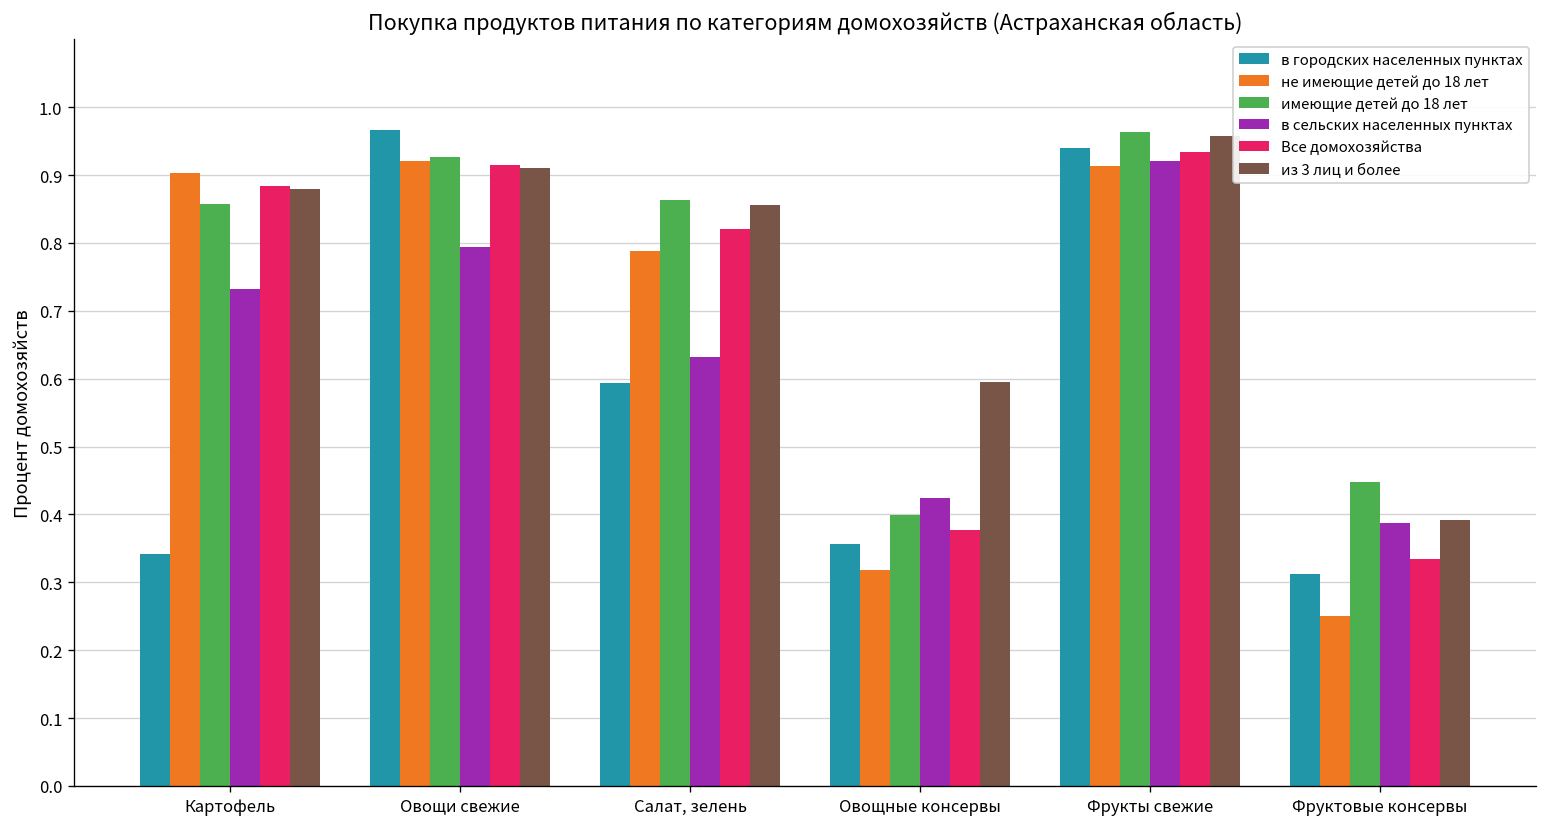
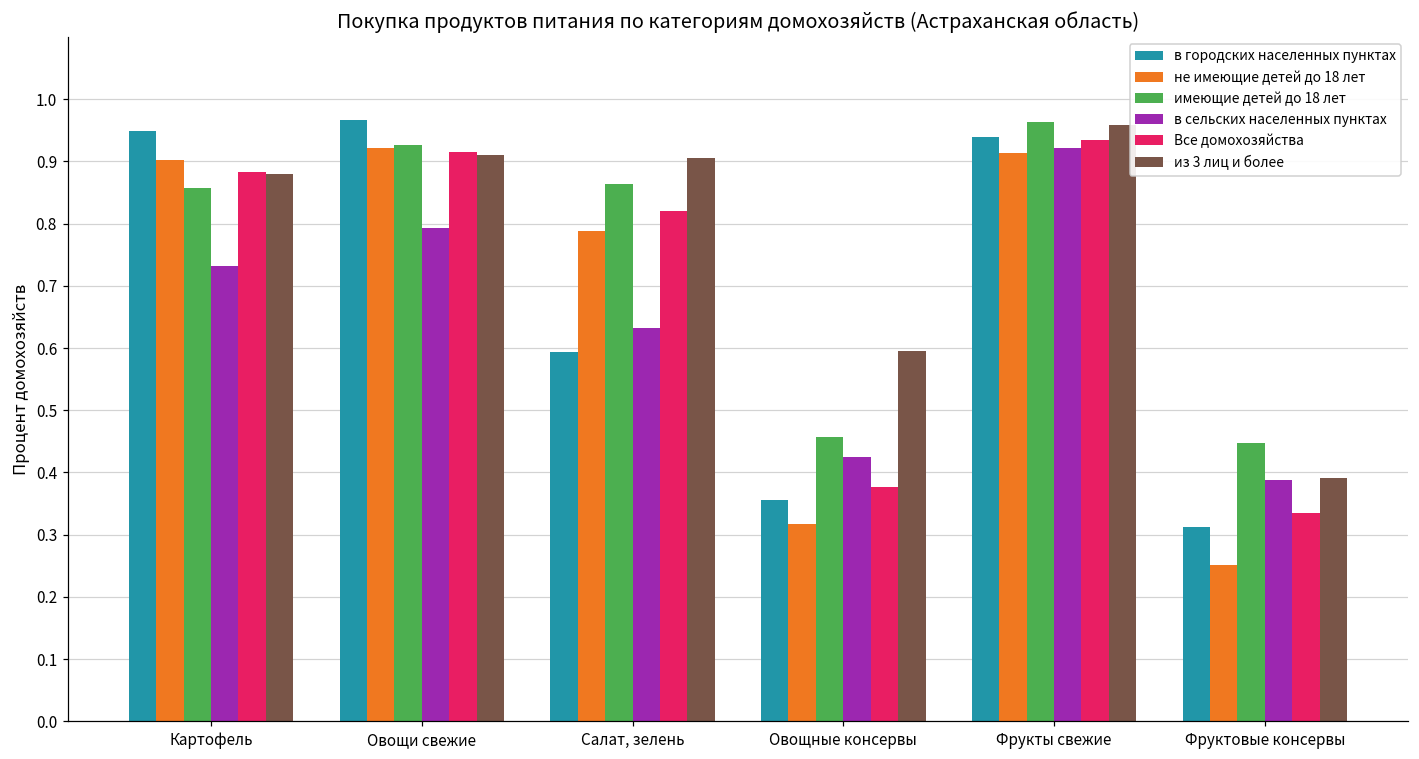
в городских населенных пунктах, Картофель: 0.34 -> 0.95
из 3 лиц и более, Салат, зелень: 0.86 -> 0.91
имеющие детей до 18 лет, Овощные консервы: 0.40 -> 0.46
